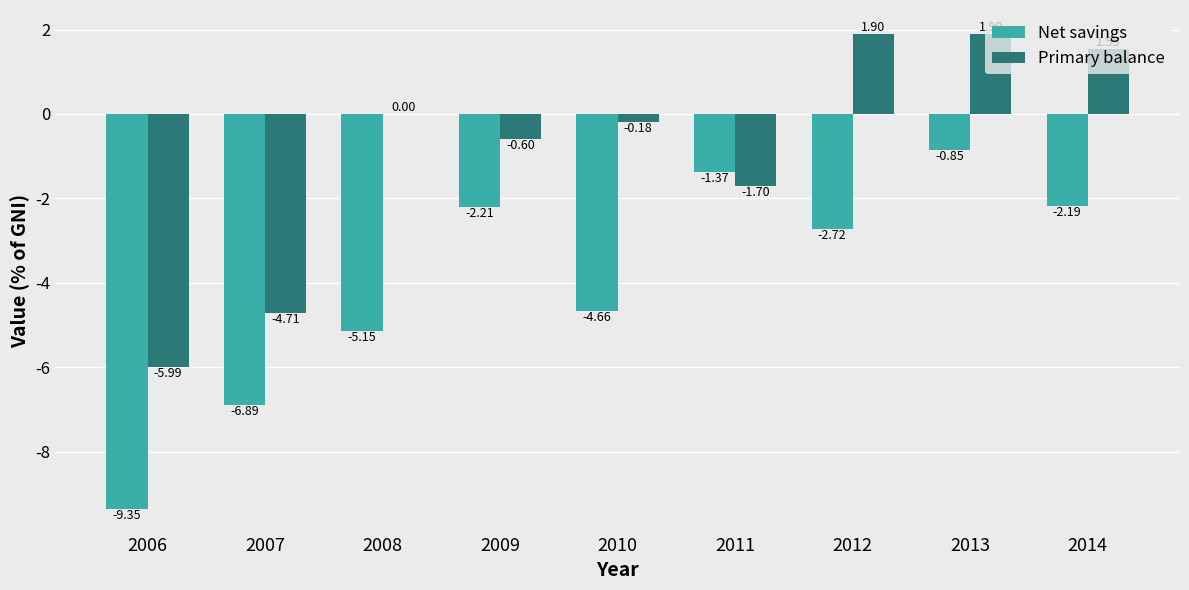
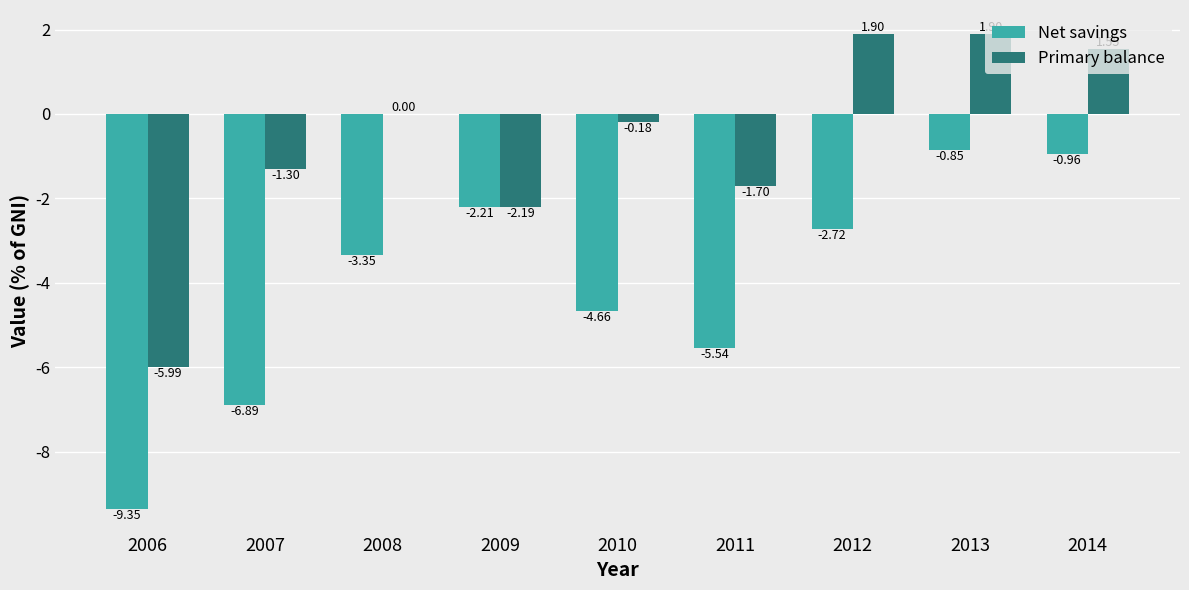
Primary balance, 2007: -4.71 -> -1.30
Net savings, 2008: -5.15 -> -3.35
Primary balance, 2009: -0.60 -> -2.19
Net savings, 2011: -1.37 -> -5.54
Net savings, 2014: -2.19 -> -0.96
